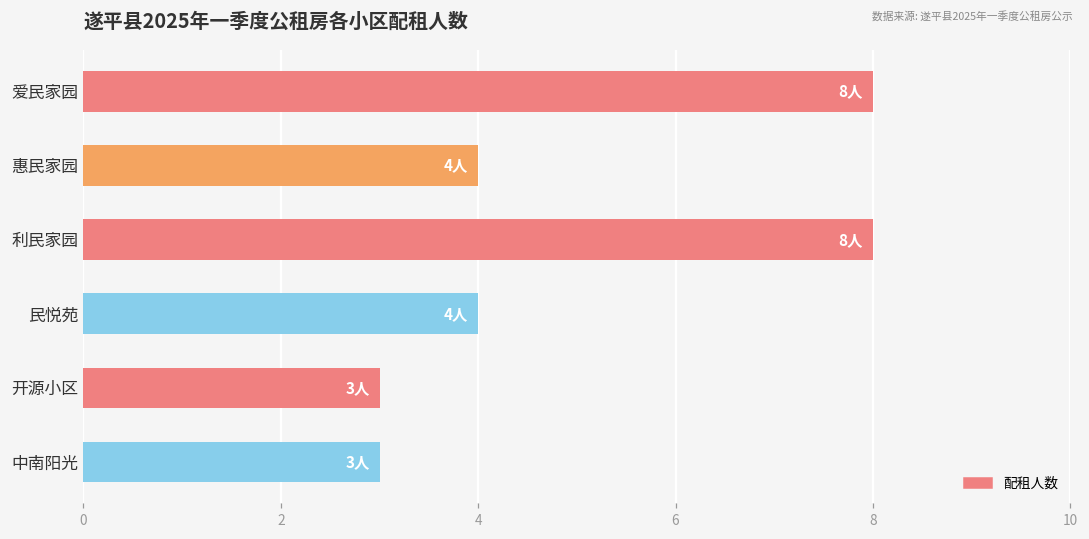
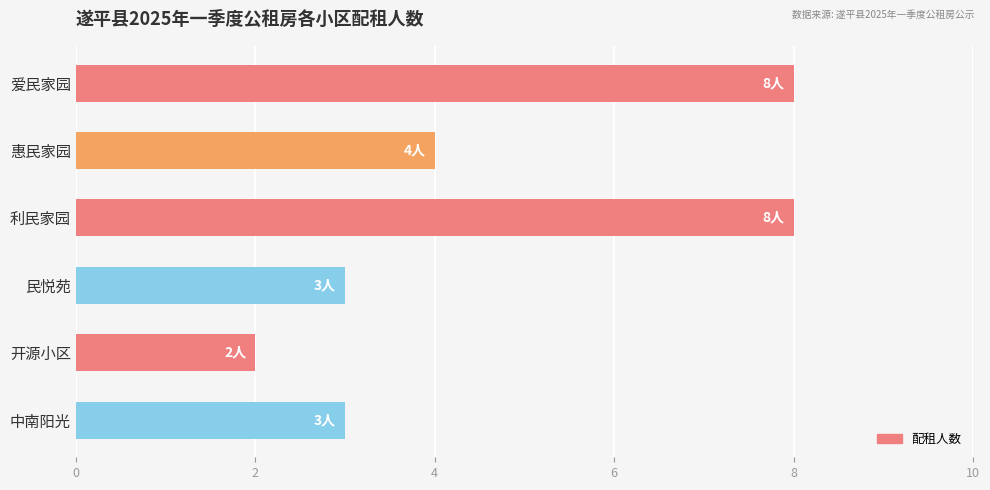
民悦苑: 4人 -> 3人
开源小区: 3人 -> 2人
